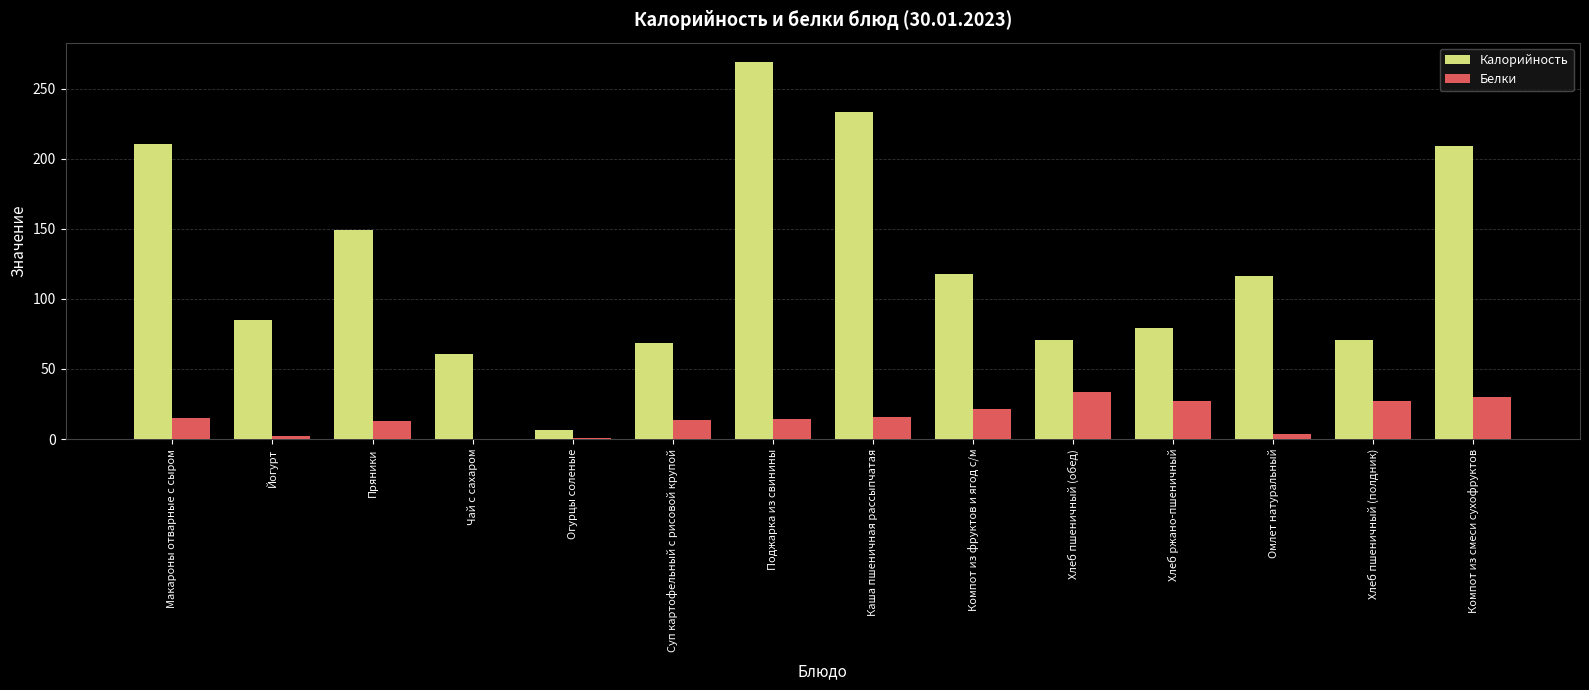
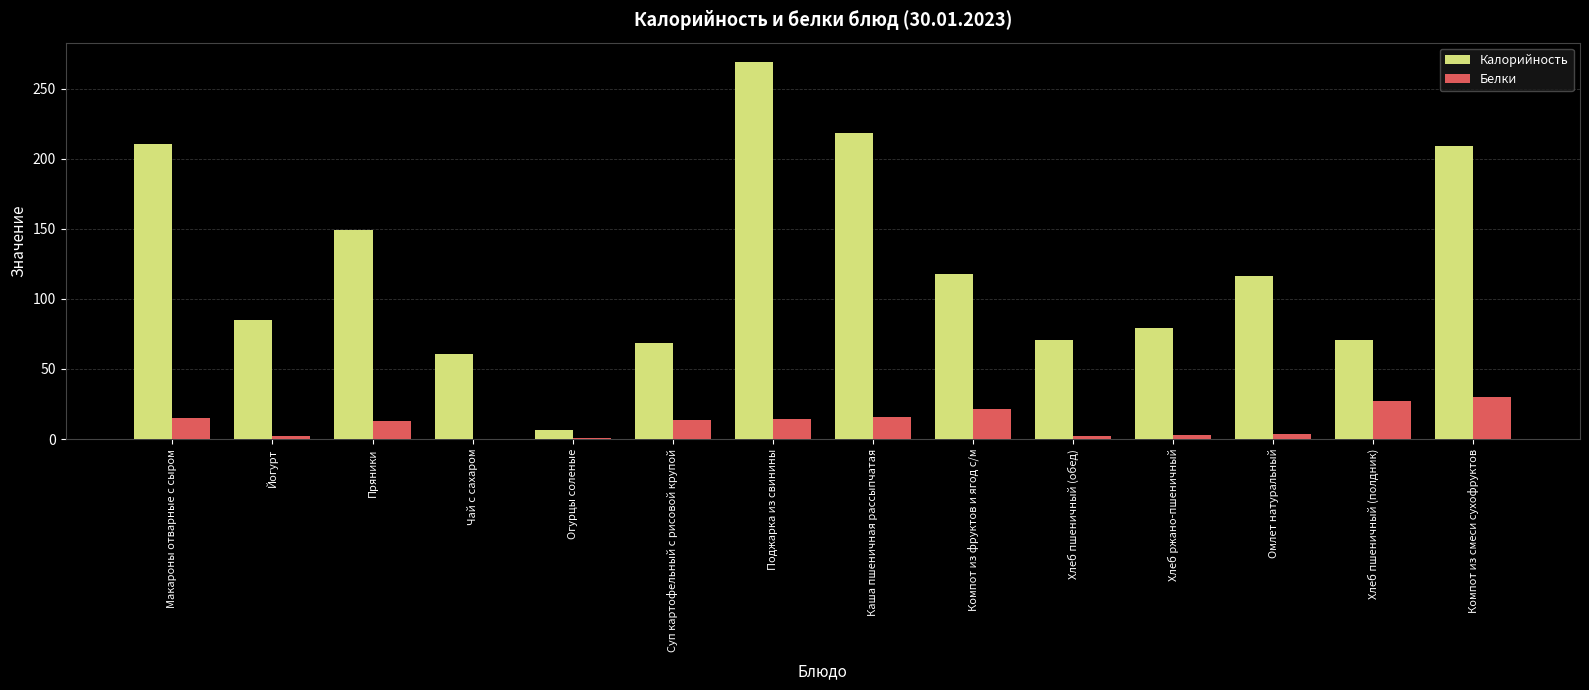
Калорийность, Каша пшеничная рассыпчатая: 233 -> 218
Белки, Хлеб пшеничный (обед): 33 -> 2
Белки, Хлеб ржано-пшеничный: 27 -> 3
